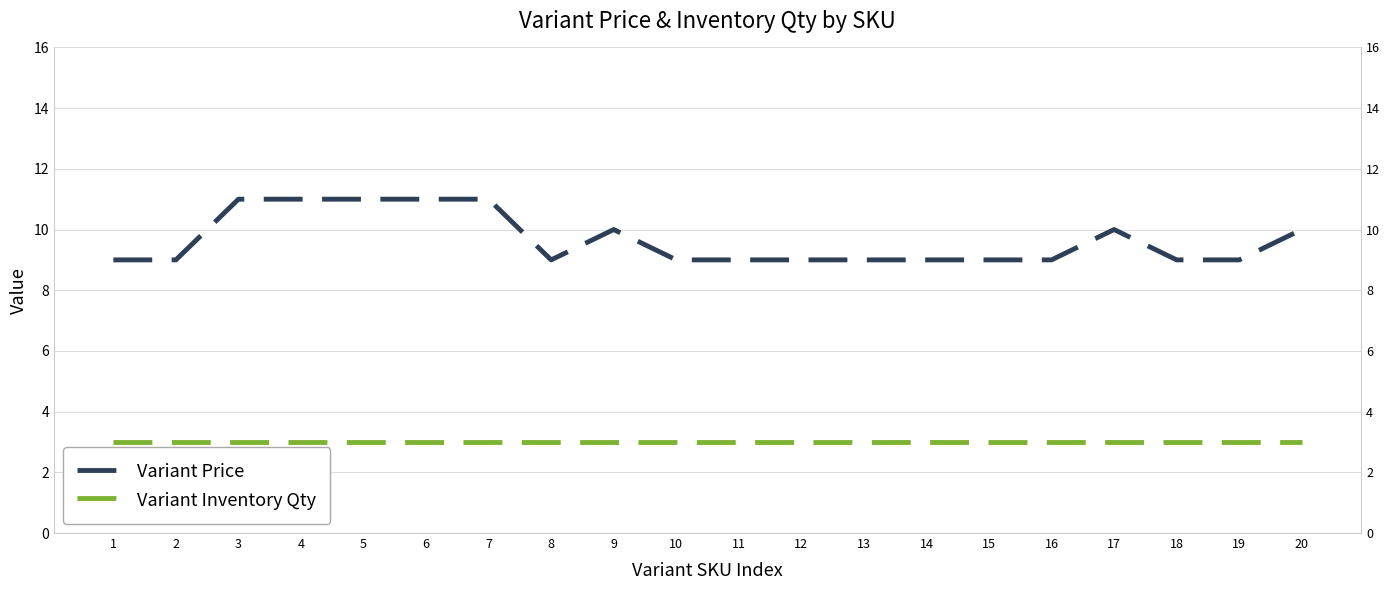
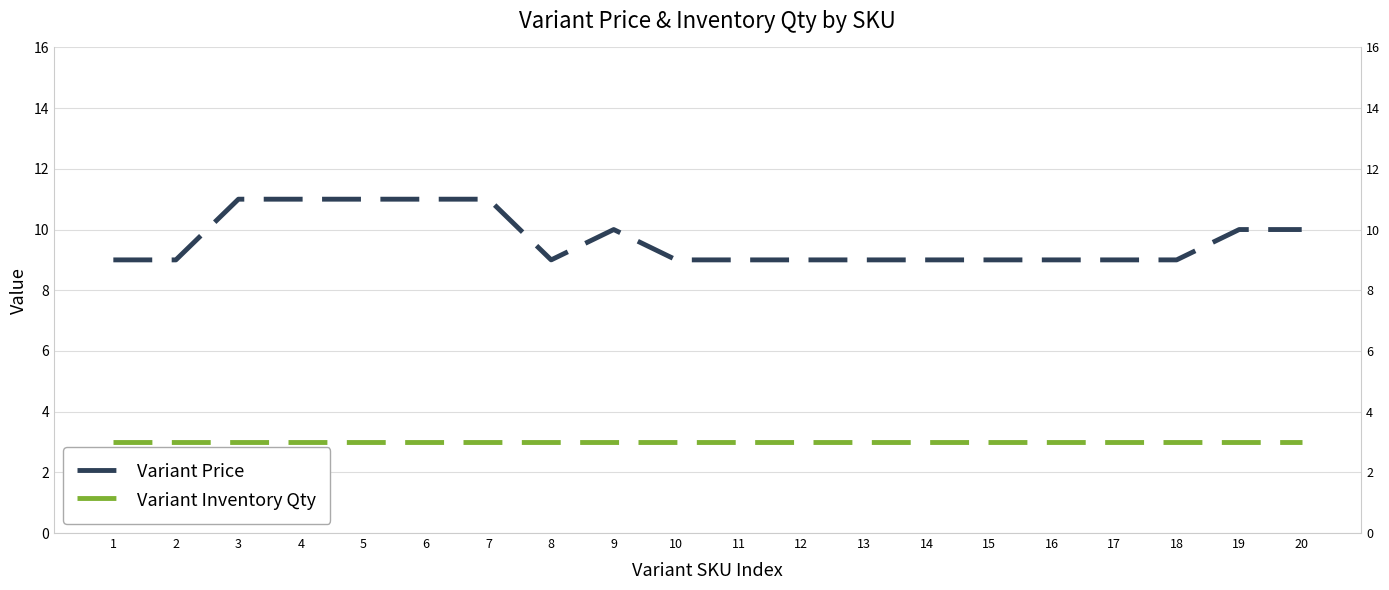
Variant Price, 17: 10 -> 9
Variant Price, 19: 9 -> 10
